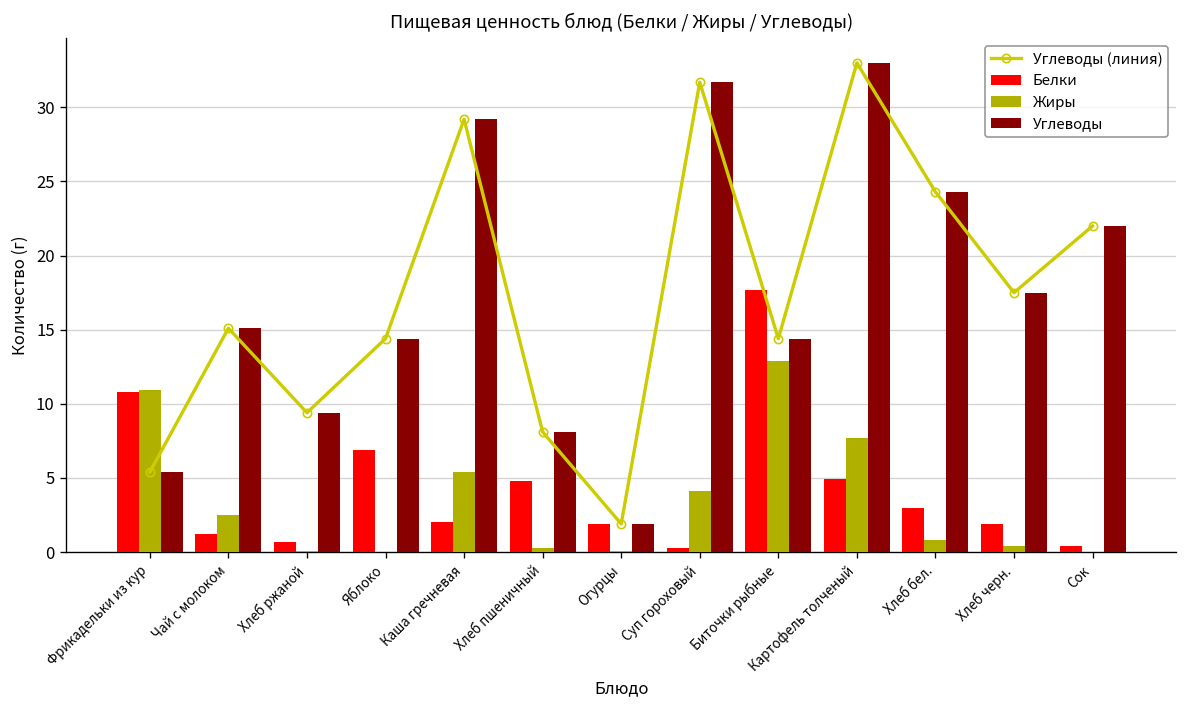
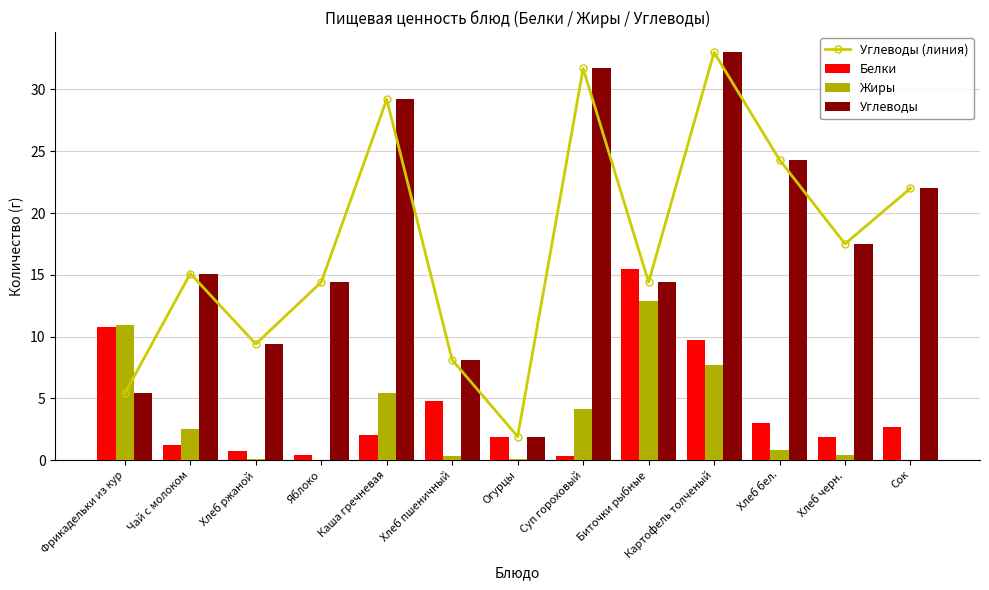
Белки, Яблоко: 6.9 -> 0.4
Белки, Биточки рыбные: 17.7 -> 15.5
Белки, Картофель толченый: 4.9 -> 9.7
Белки, Сок: 0.4 -> 2.7
